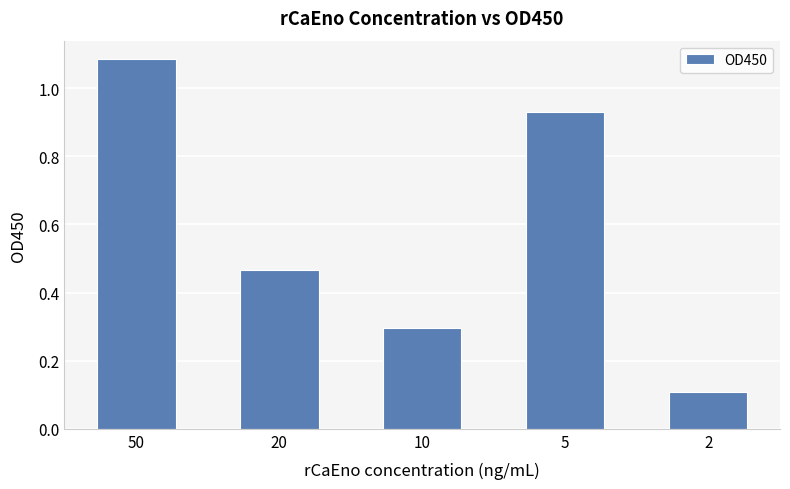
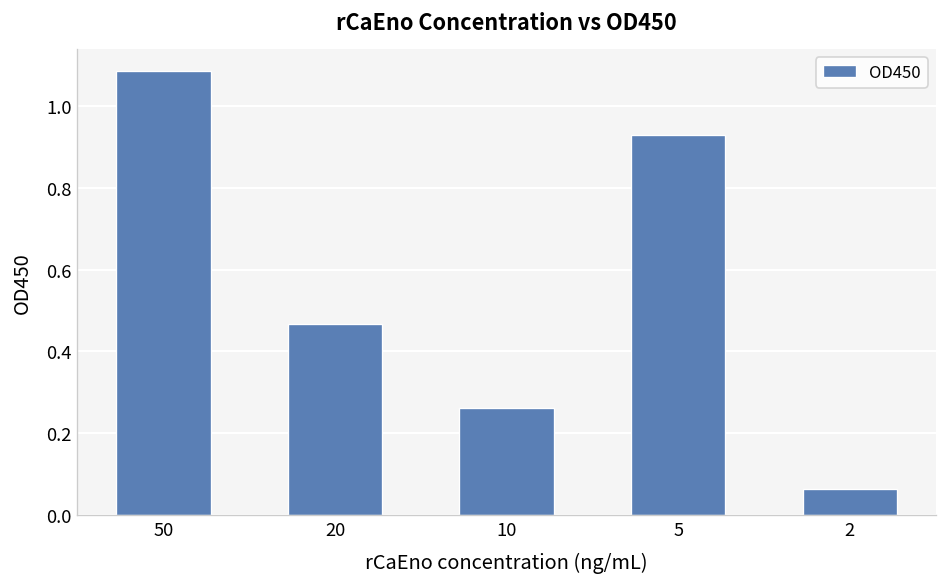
10: 0.30 -> 0.26
2: 0.11 -> 0.06
